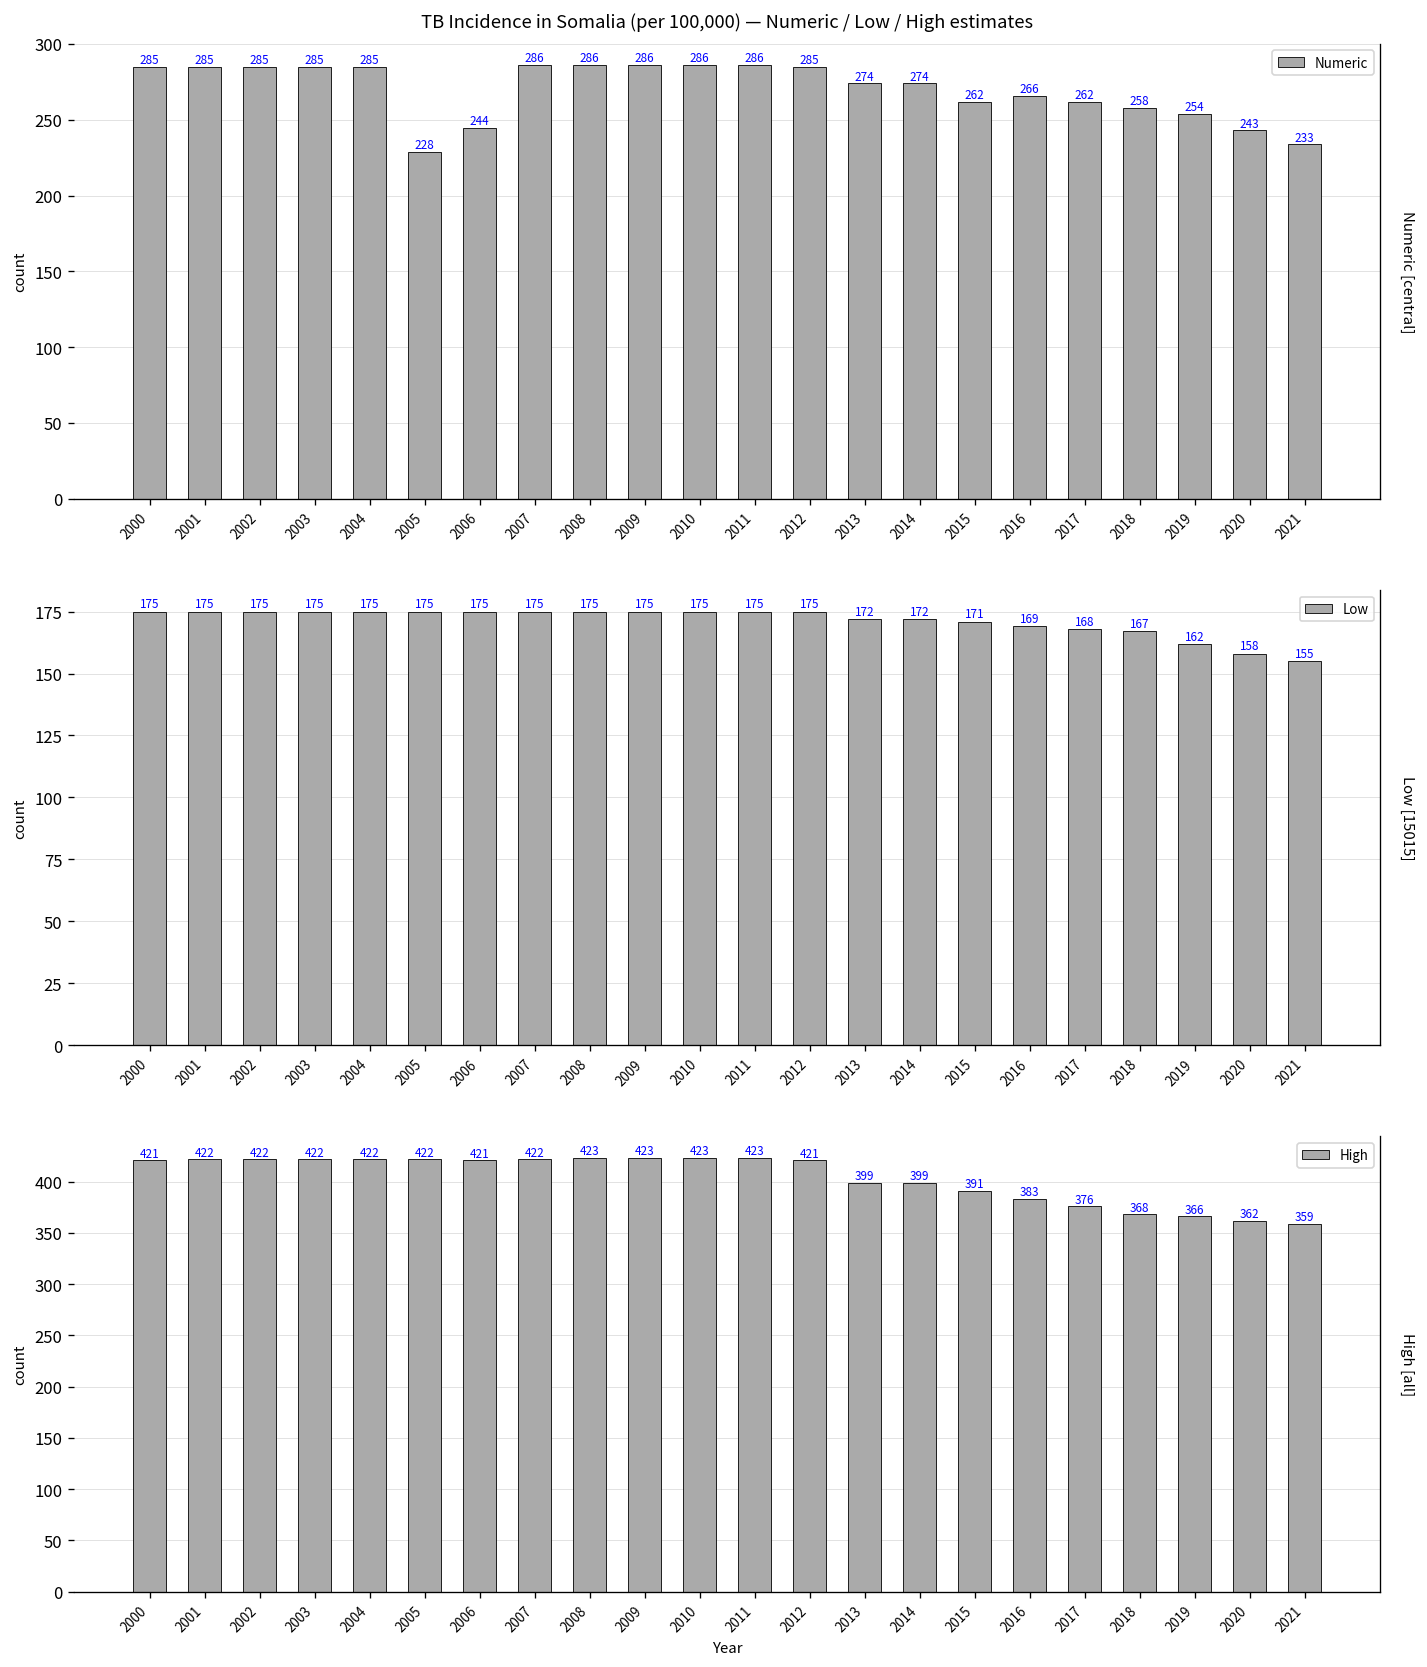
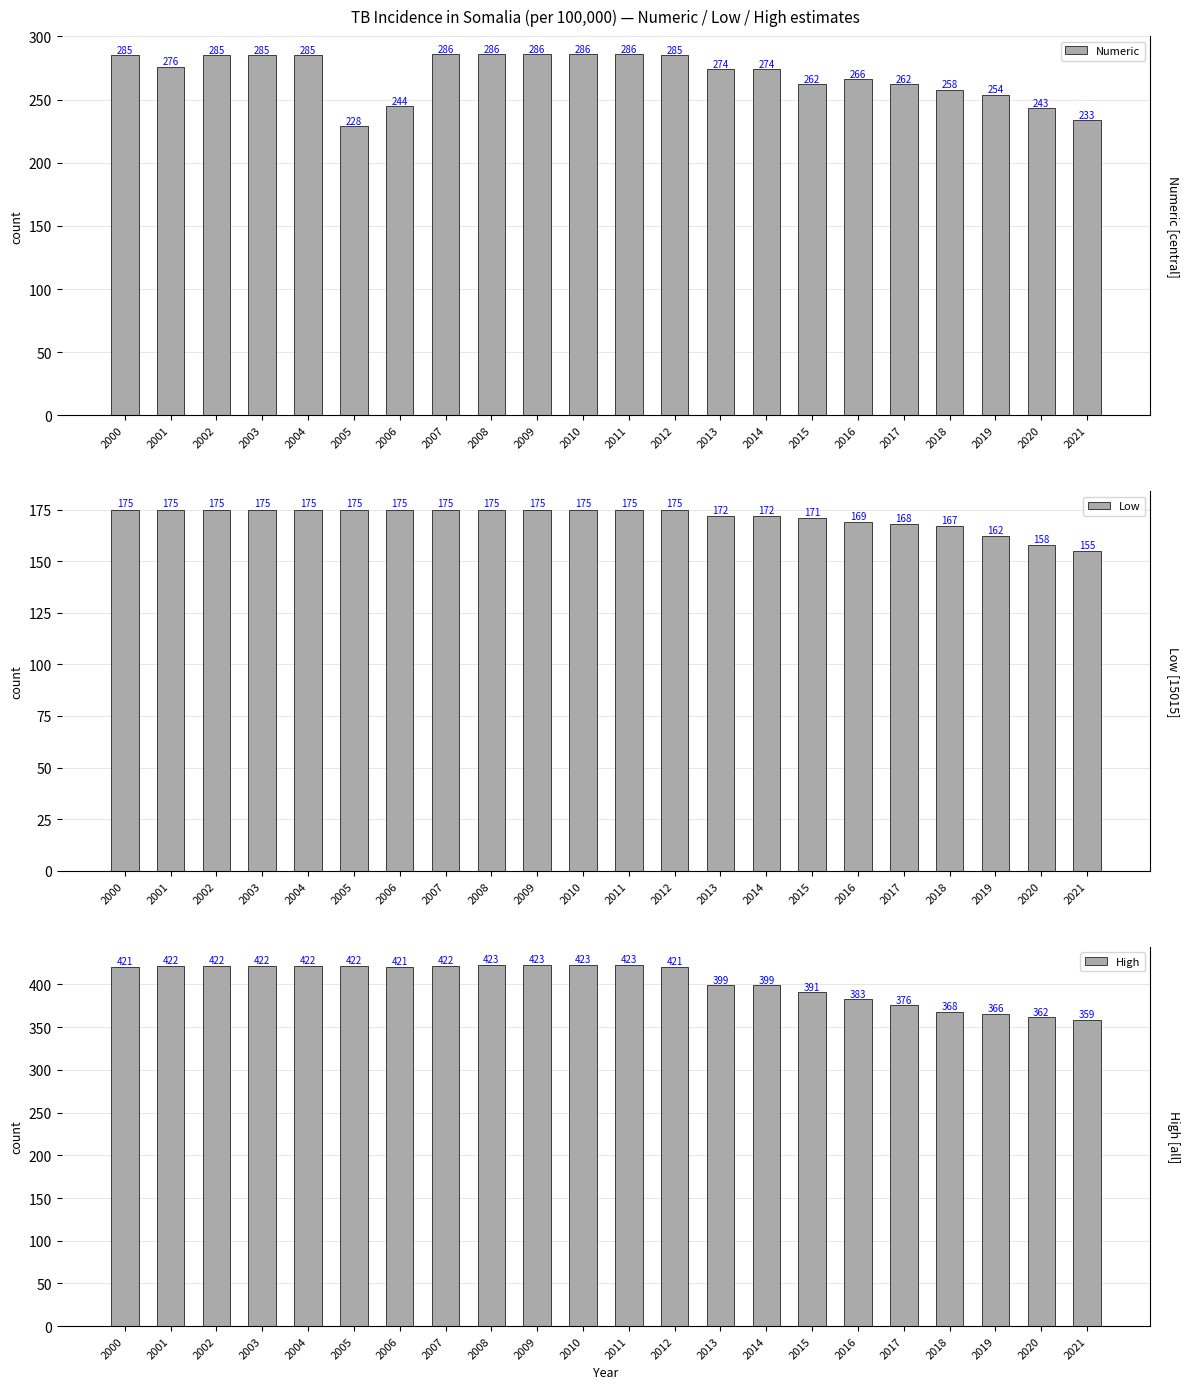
TB Incidence in Somalia (per 100,000) — Numeric / Low / High estimates, 2001: 285 -> 276
